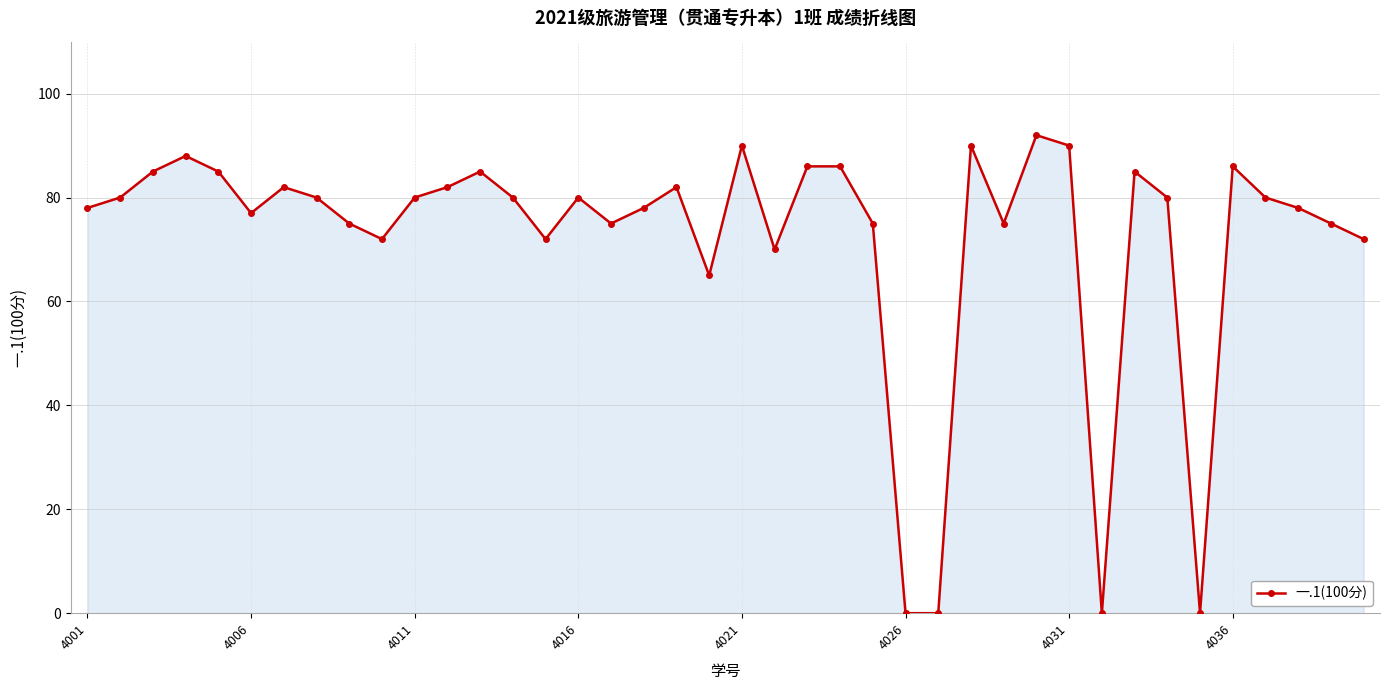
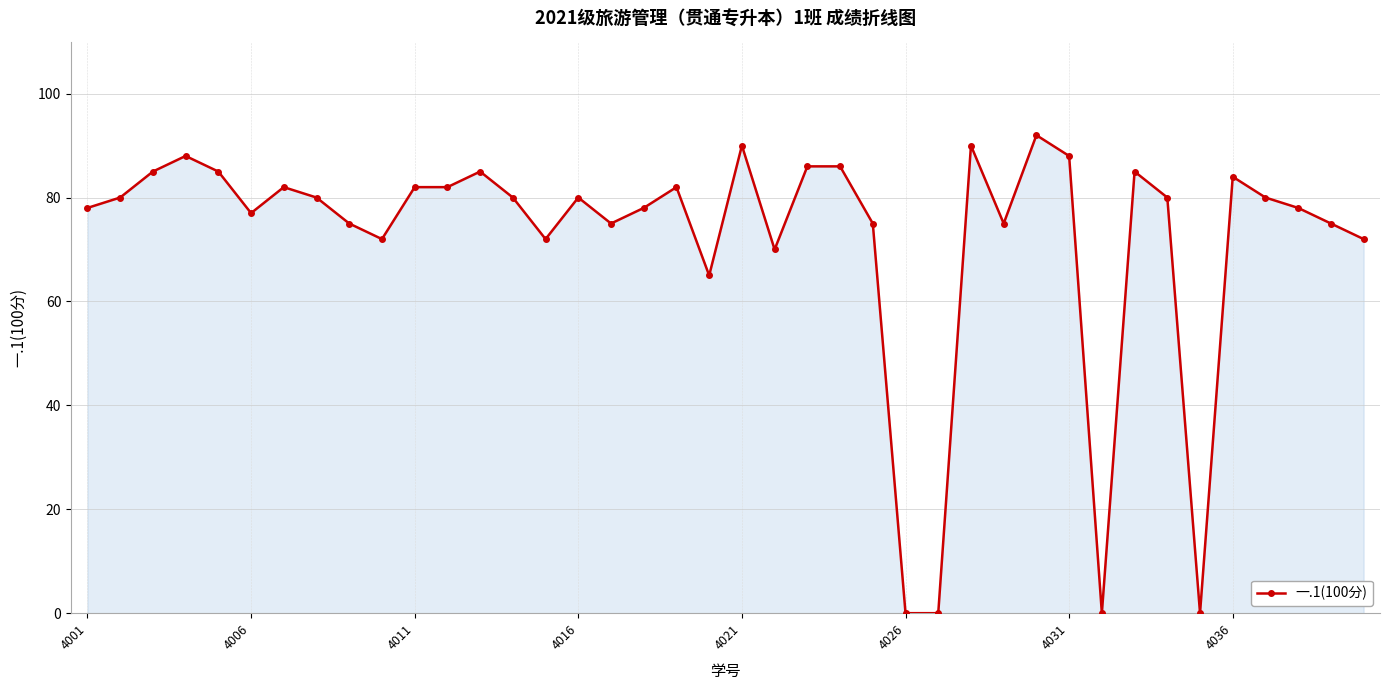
4011: 80 -> 82
4031: 90 -> 88
4036: 86 -> 84
